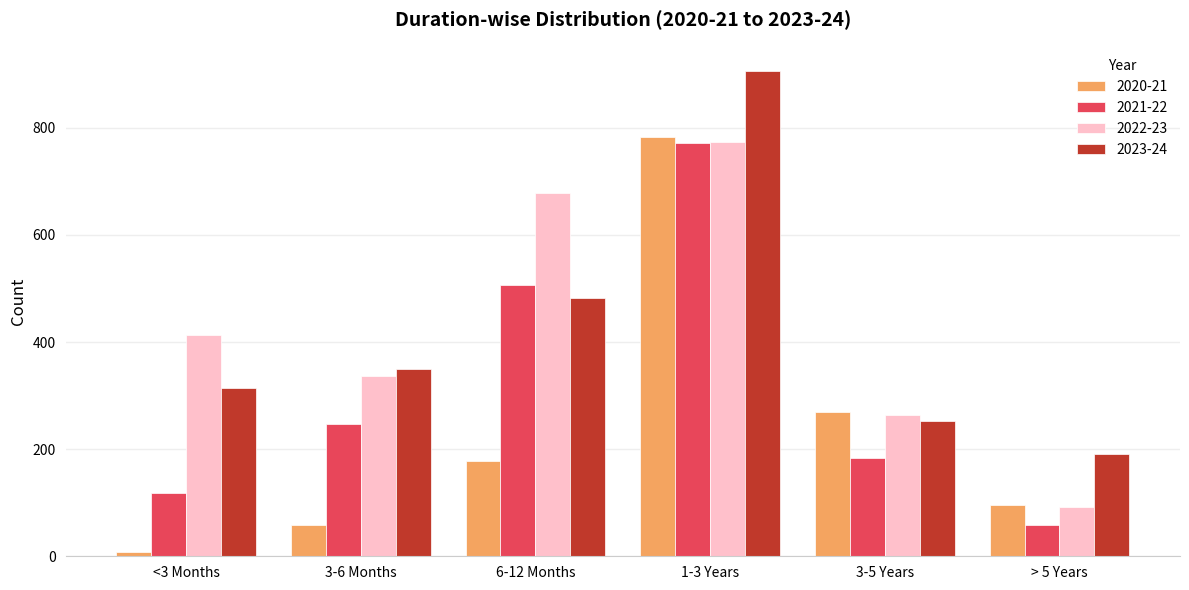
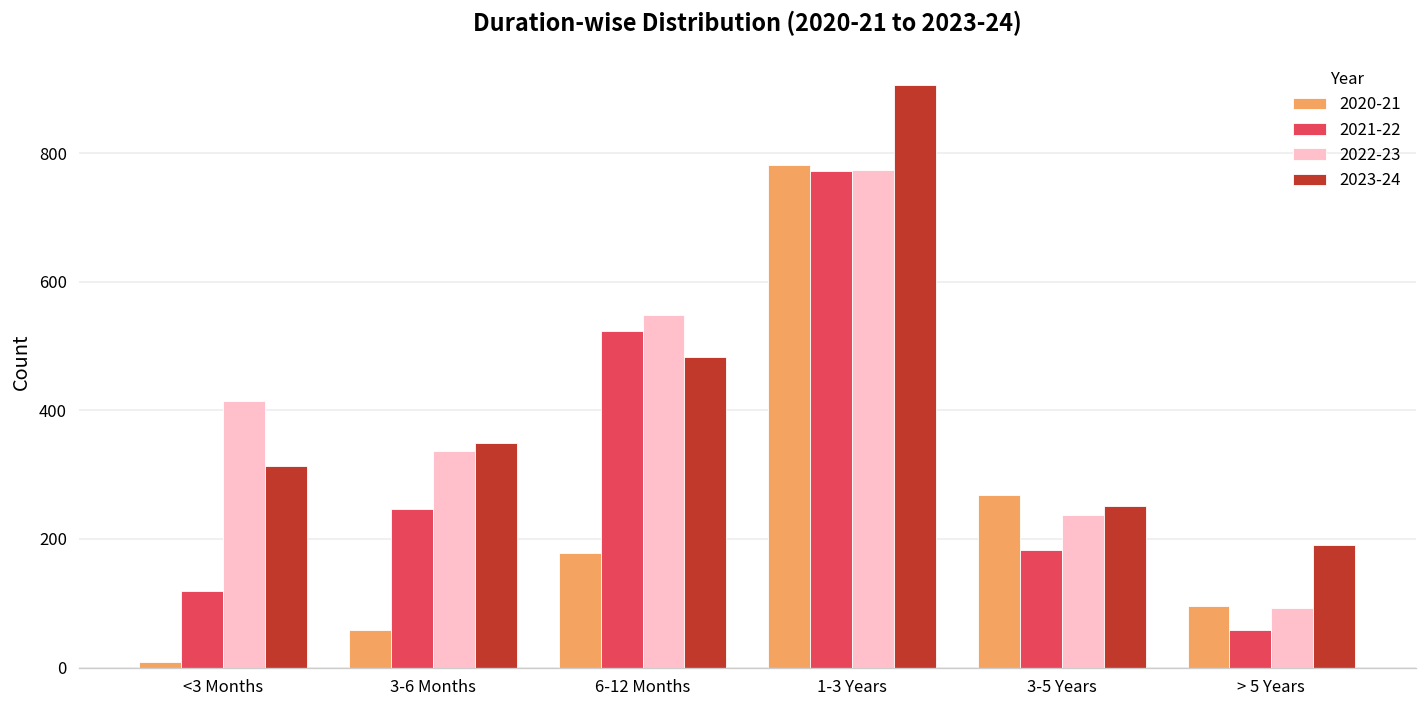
2021-22, 6-12 Months: 510 -> 520
2022-23, 6-12 Months: 680 -> 550
2022-23, 3-5 Years: 260 -> 240
